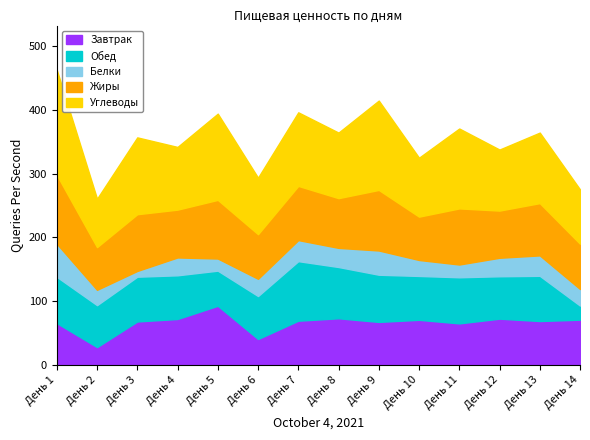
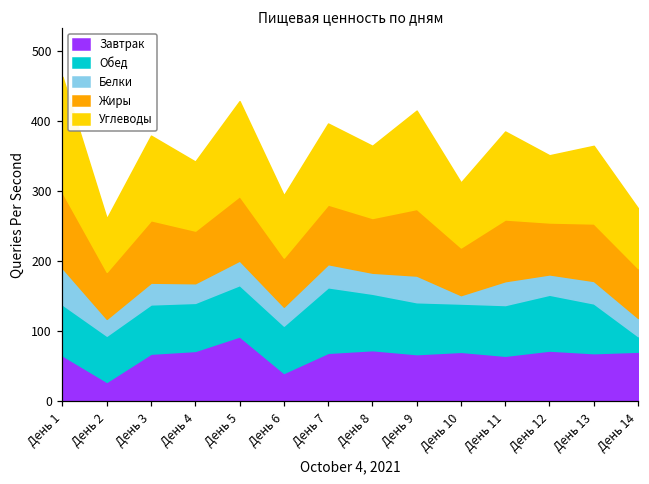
Белки, День 3: 10 -> 30
Обед, День 5: 60 -> 70
Белки, День 5: 20 -> 40
Белки, День 10: 30 -> 10
Белки, День 11: 20 -> 30
Обед, День 12: 70 -> 80
